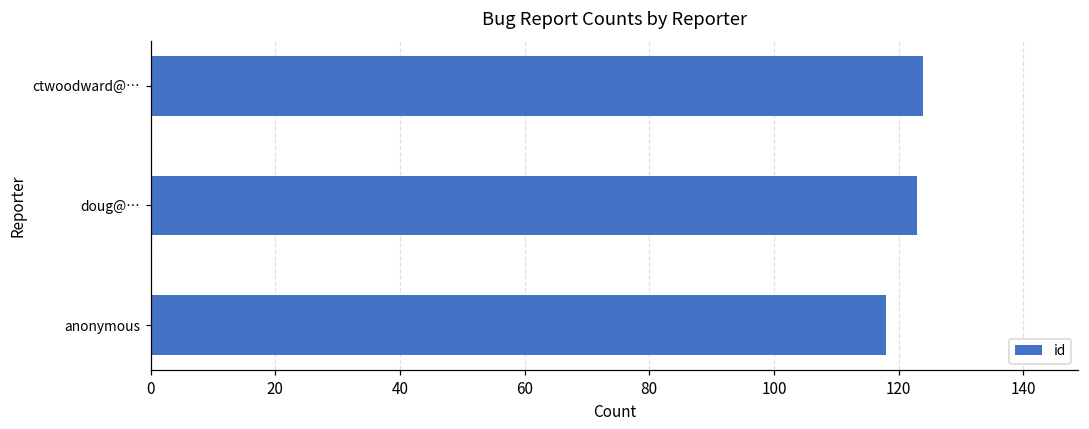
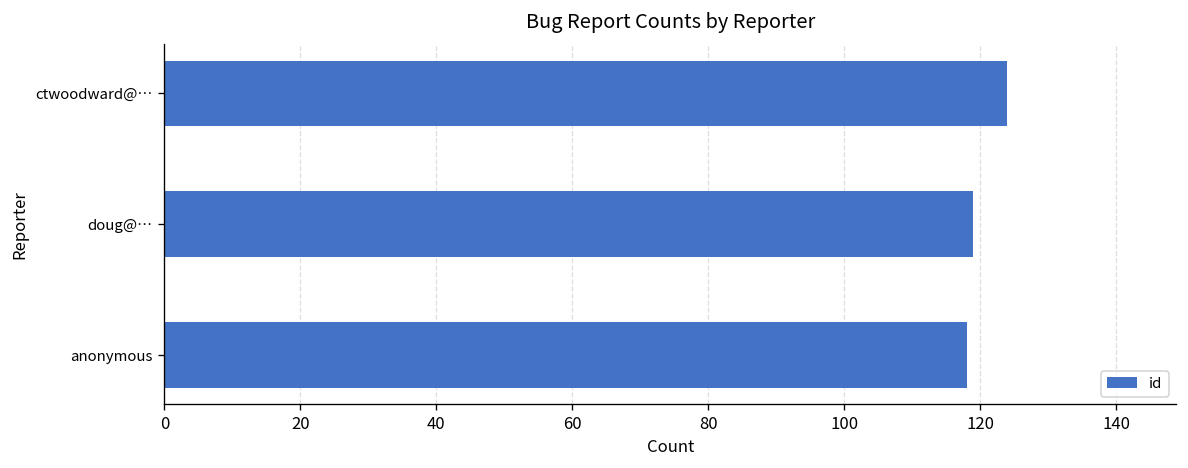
doug@…: 123 -> 119
